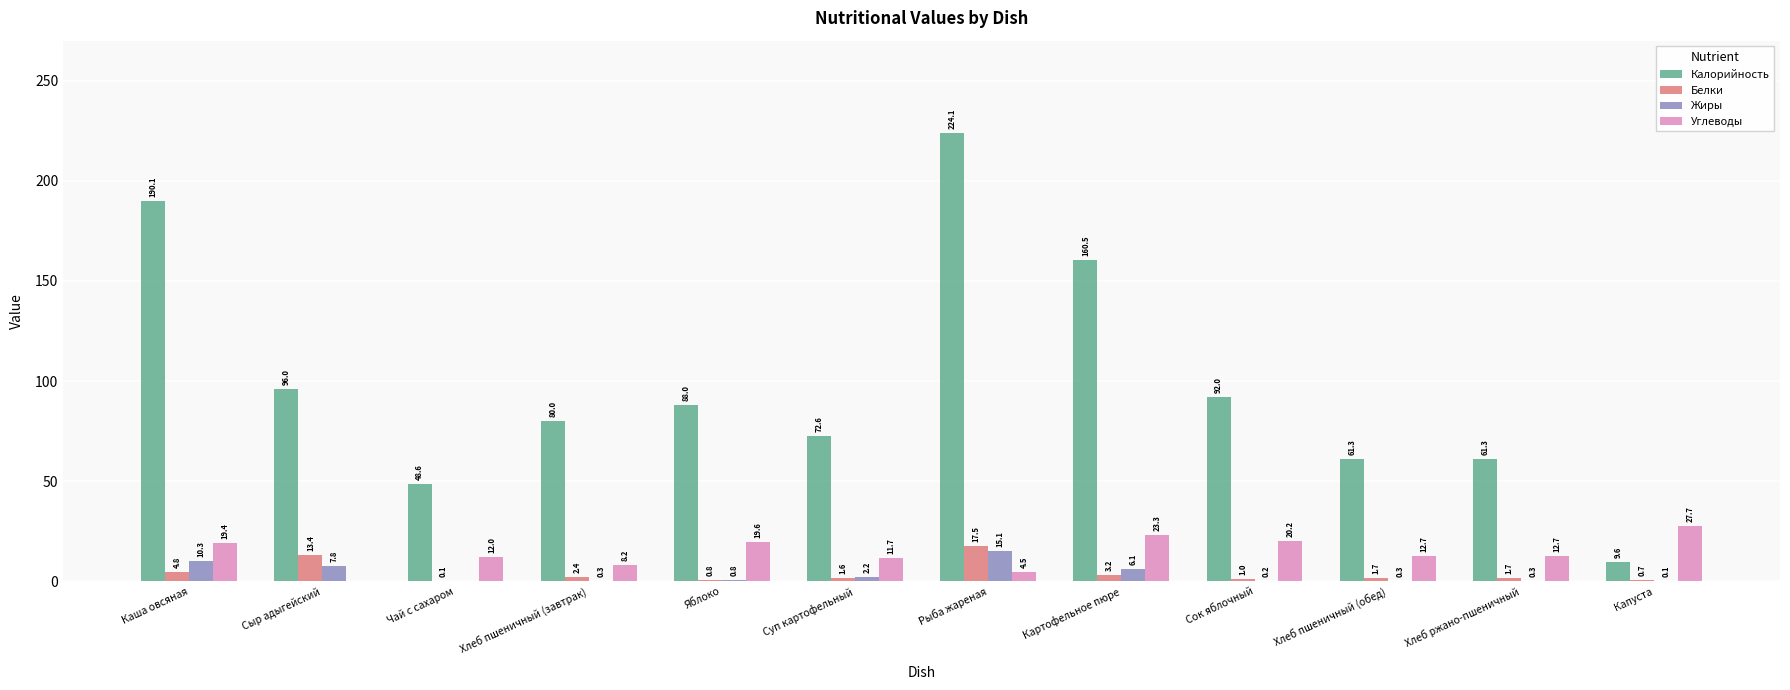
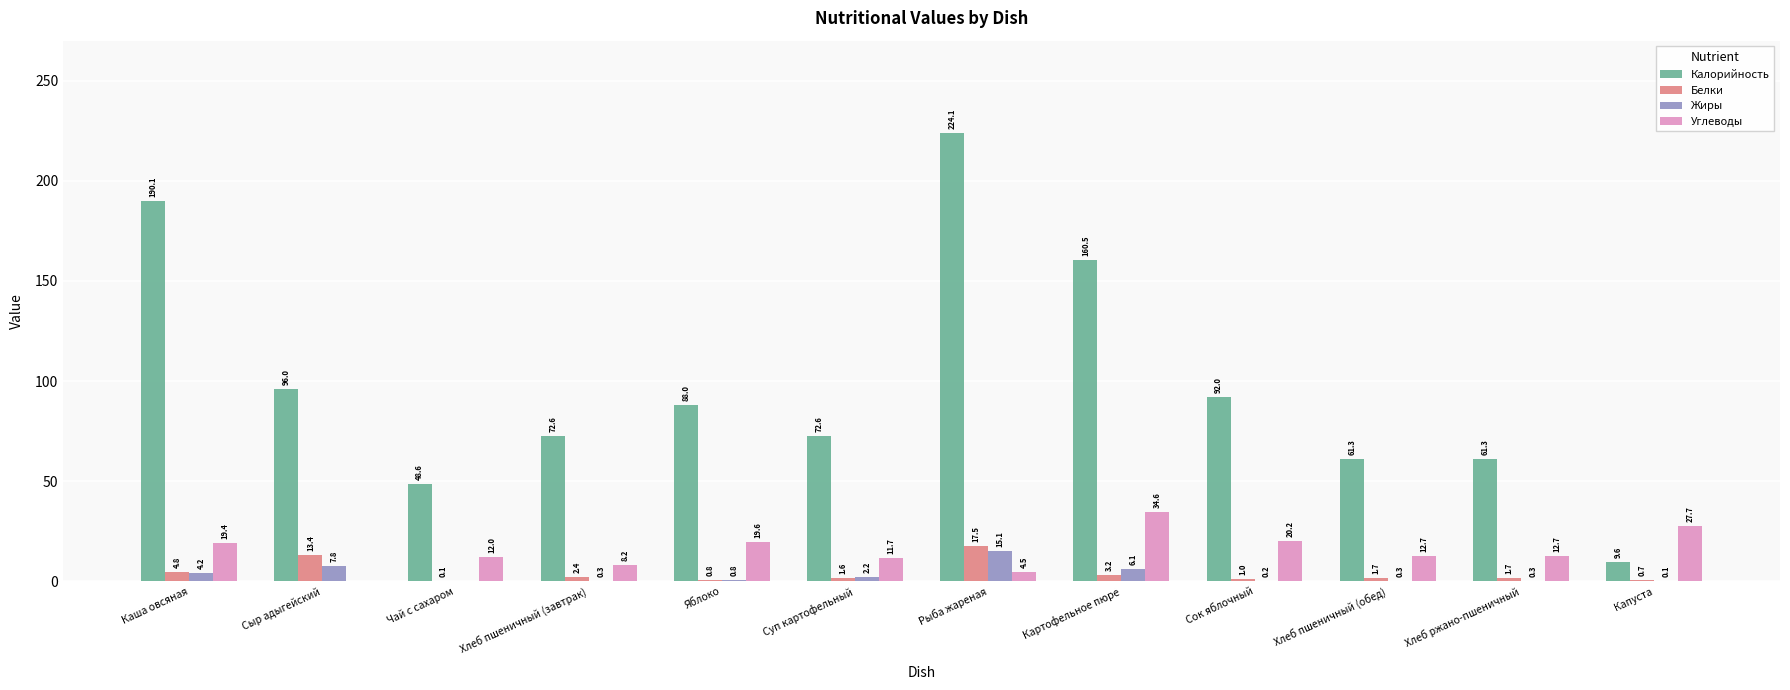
Жиры, Каша овсяная: 10.3 -> 4.2
Калорийность, Хлеб пшеничный (завтрак): 80.0 -> 72.6
Углеводы, Картофельное пюре: 23.3 -> 34.6
